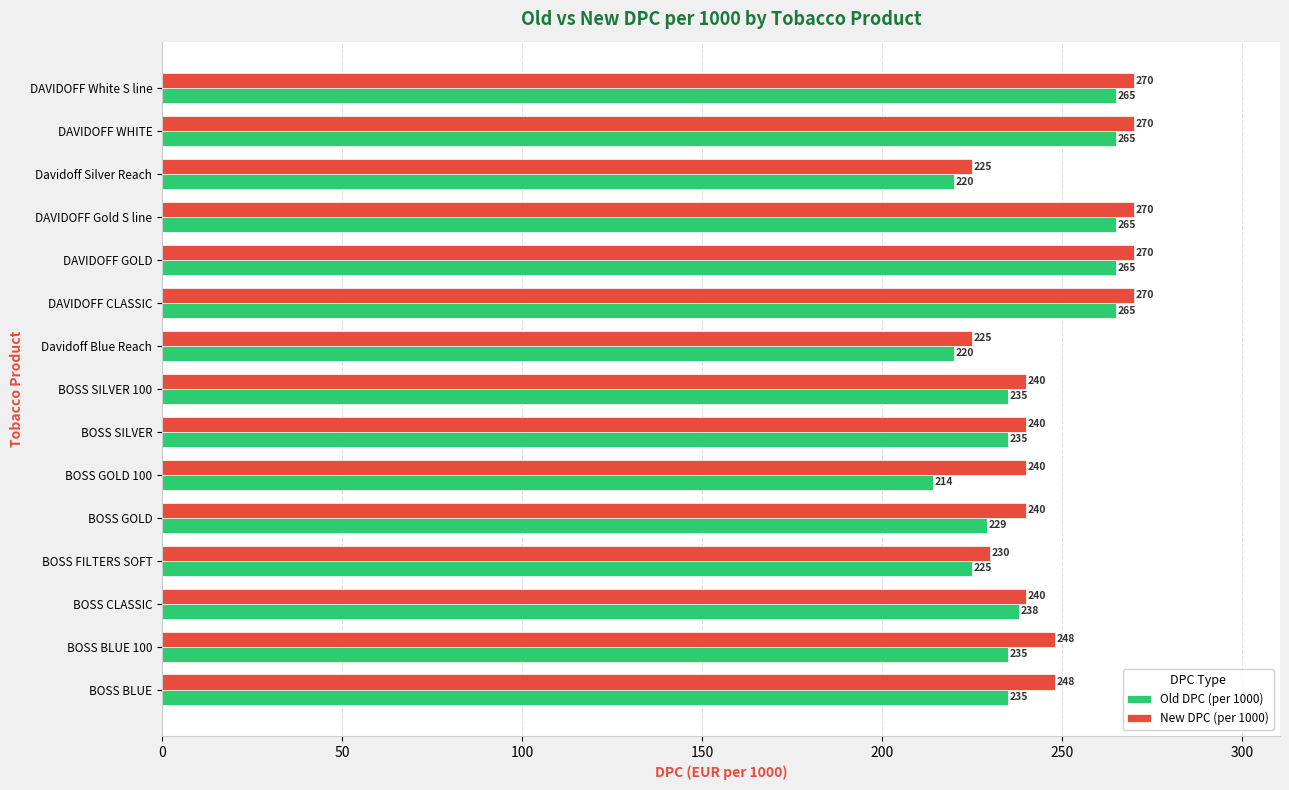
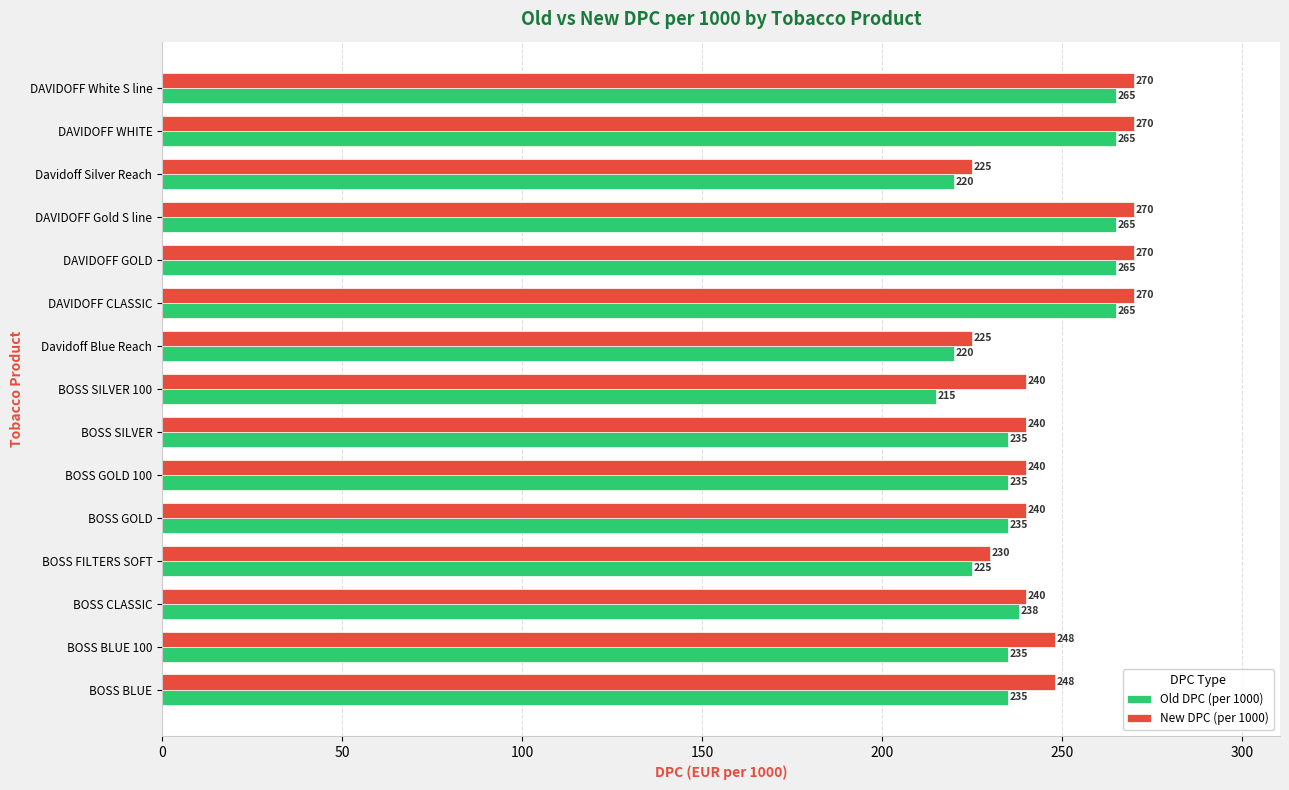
Old DPC (per 1000), BOSS SILVER 100: 235 -> 215
Old DPC (per 1000), BOSS GOLD 100: 214 -> 235
Old DPC (per 1000), BOSS GOLD: 229 -> 235
